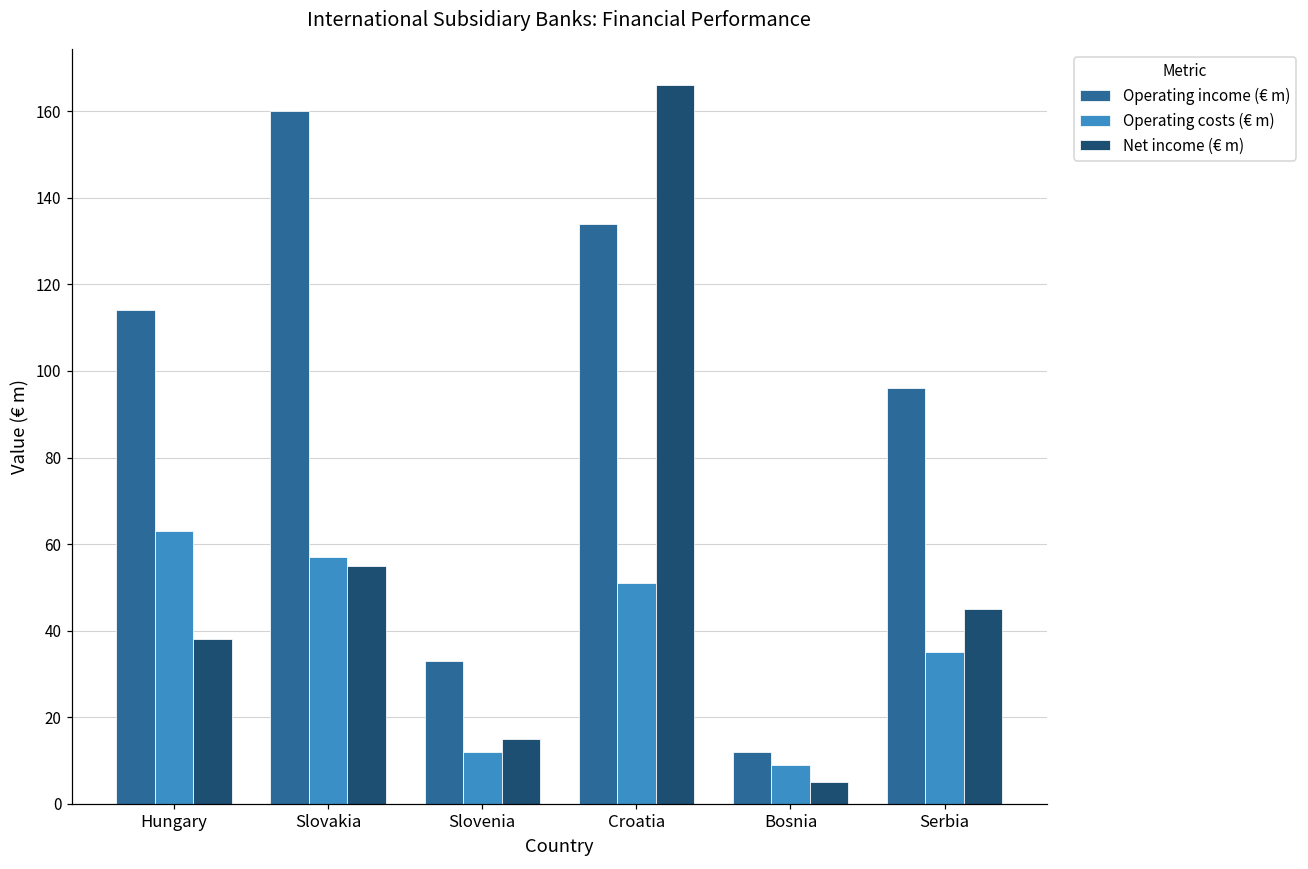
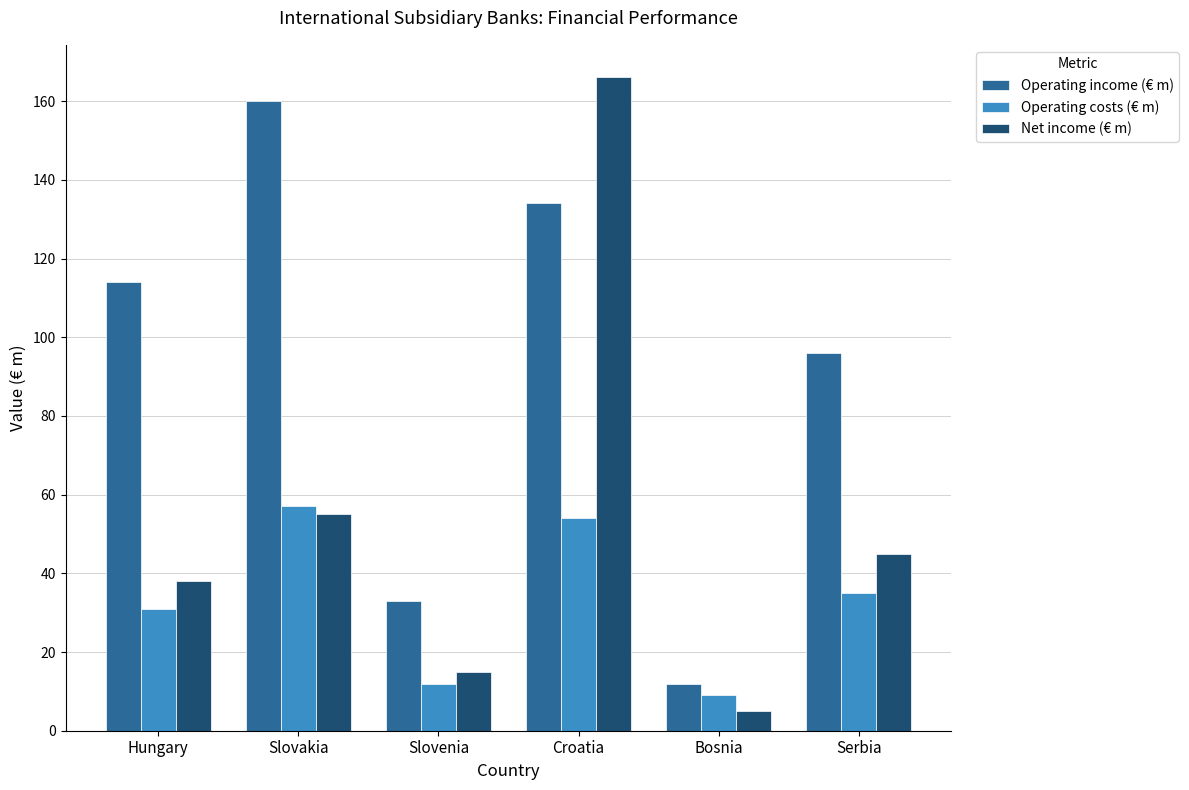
Operating costs (€ m), Hungary: 63 -> 31
Operating costs (€ m), Croatia: 51 -> 54
